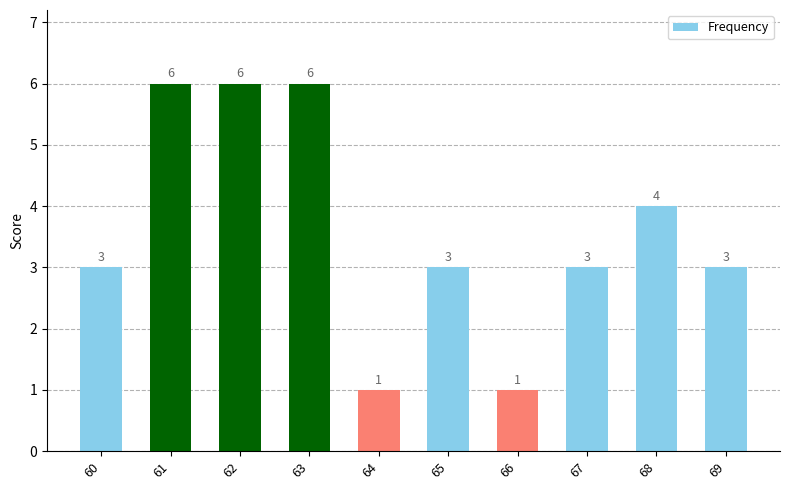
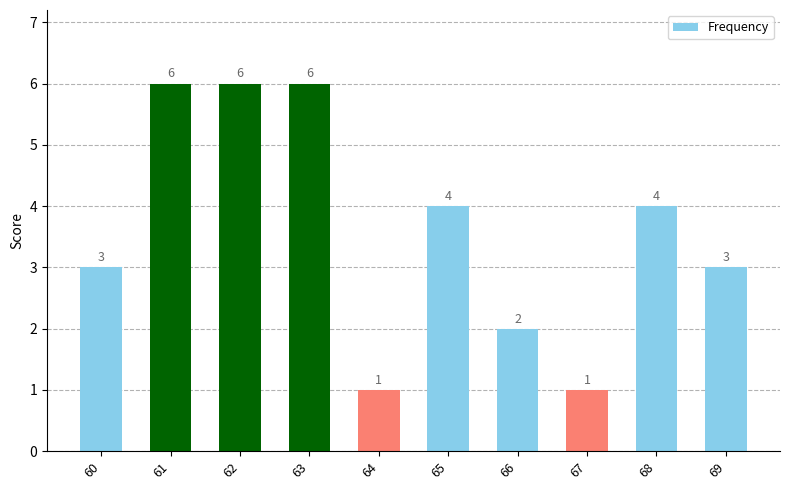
65: 3 -> 4
66: 1 -> 2
67: 3 -> 1
